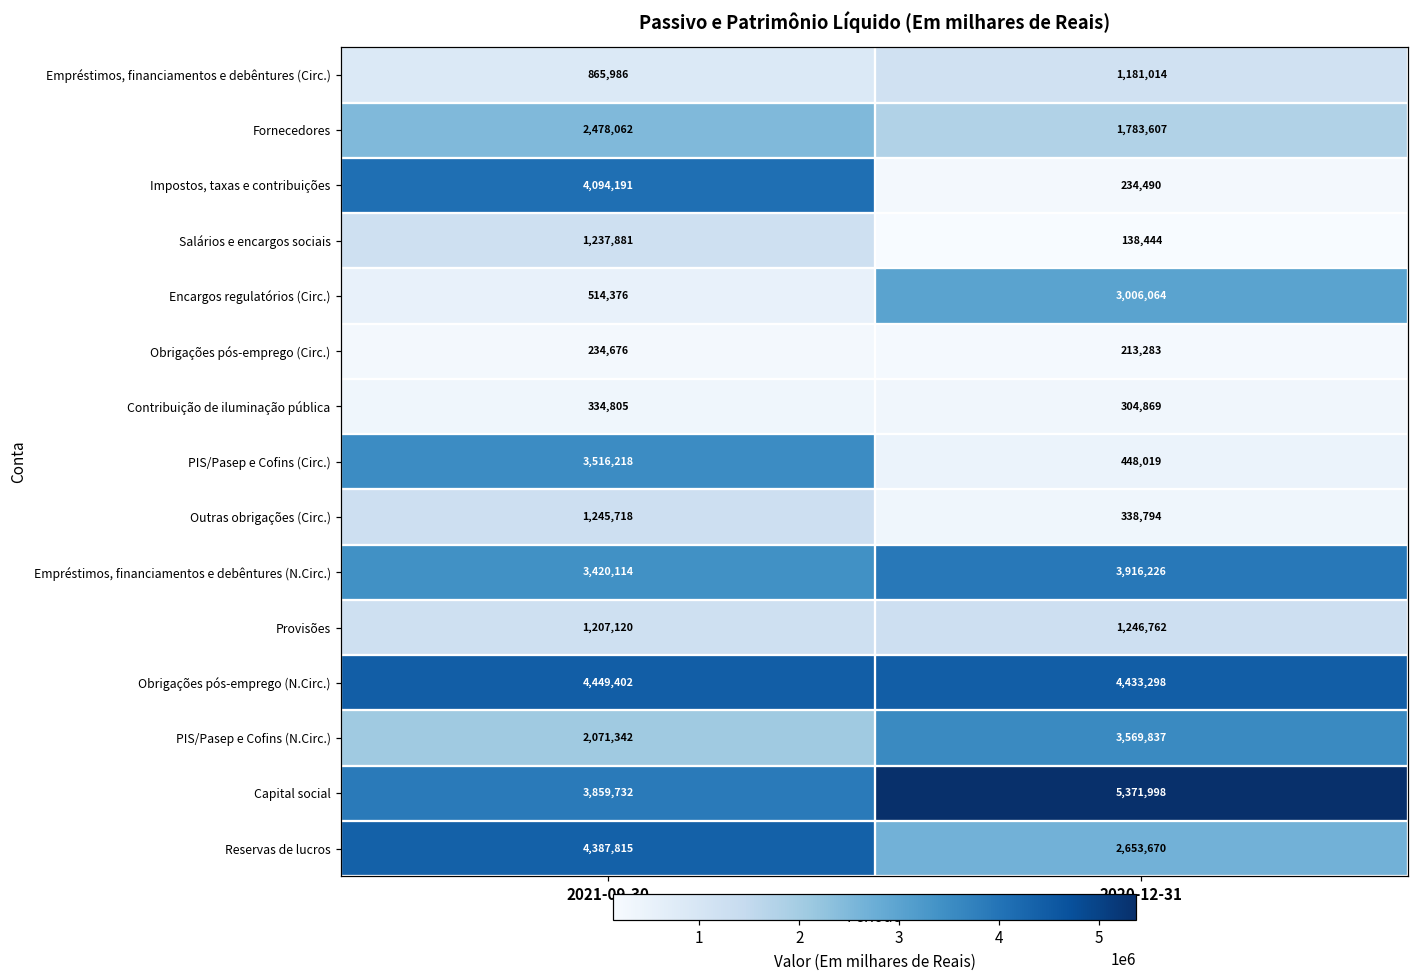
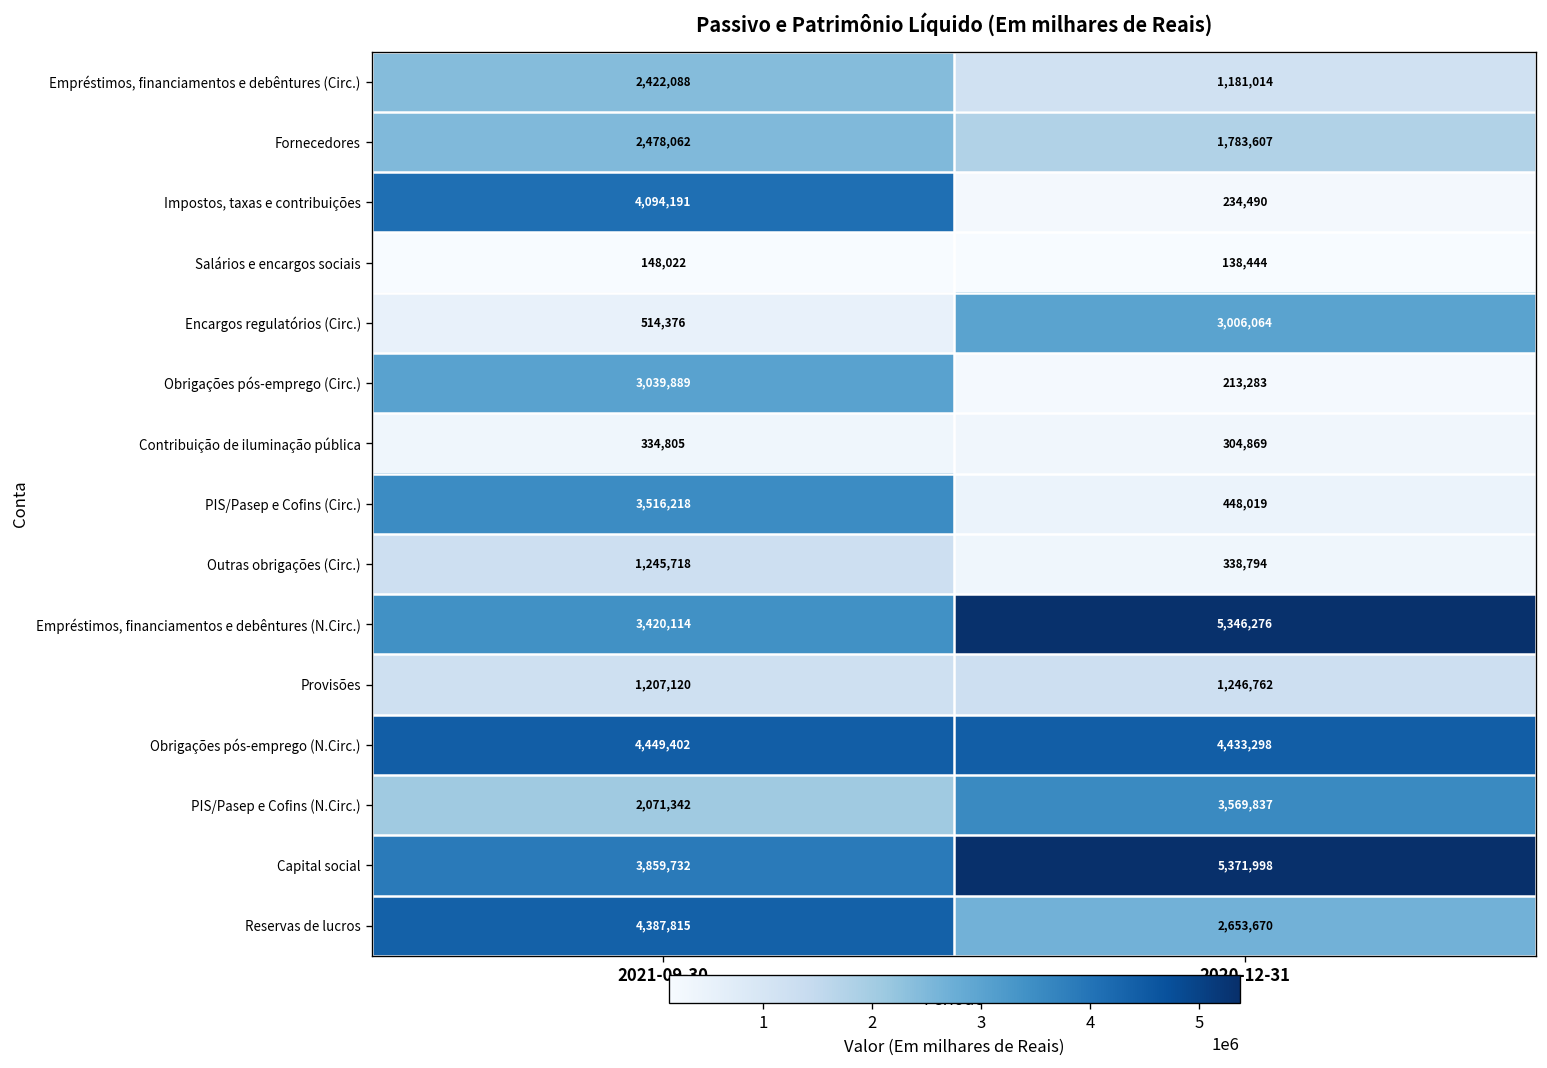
Empréstimos, financiamentos e debêntures (Circ.), 2021-09-30: 865,986 -> 2,422,088
Salários e encargos sociais, 2021-09-30: 1,237,881 -> 148,022
Obrigações pós-emprego (Circ.), 2021-09-30: 234,676 -> 3,039,889
Empréstimos, financiamentos e debêntures (N.Circ.), 2020-12-31: 3,916,226 -> 5,346,276
